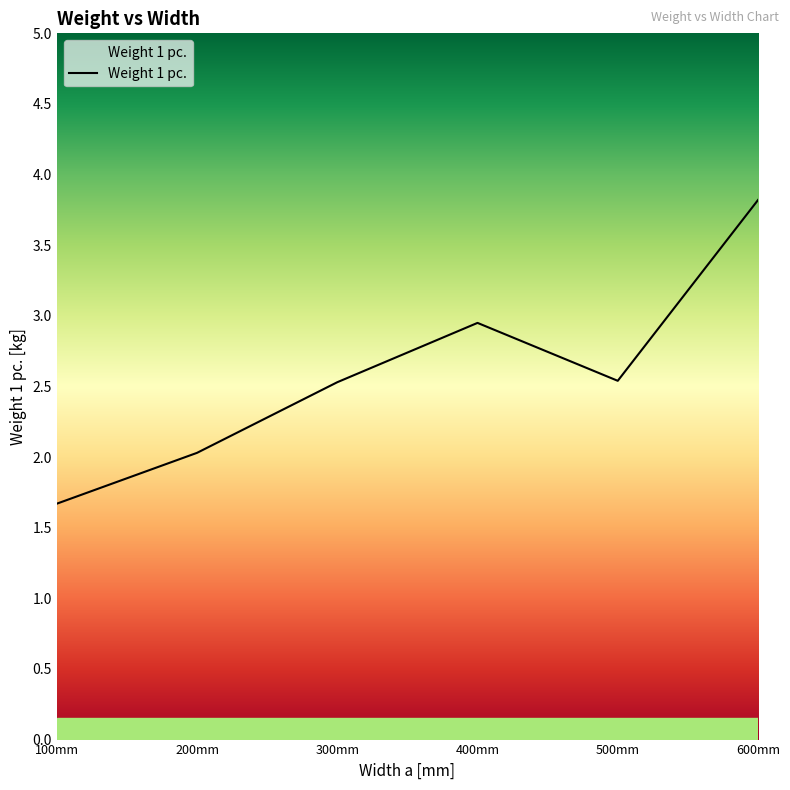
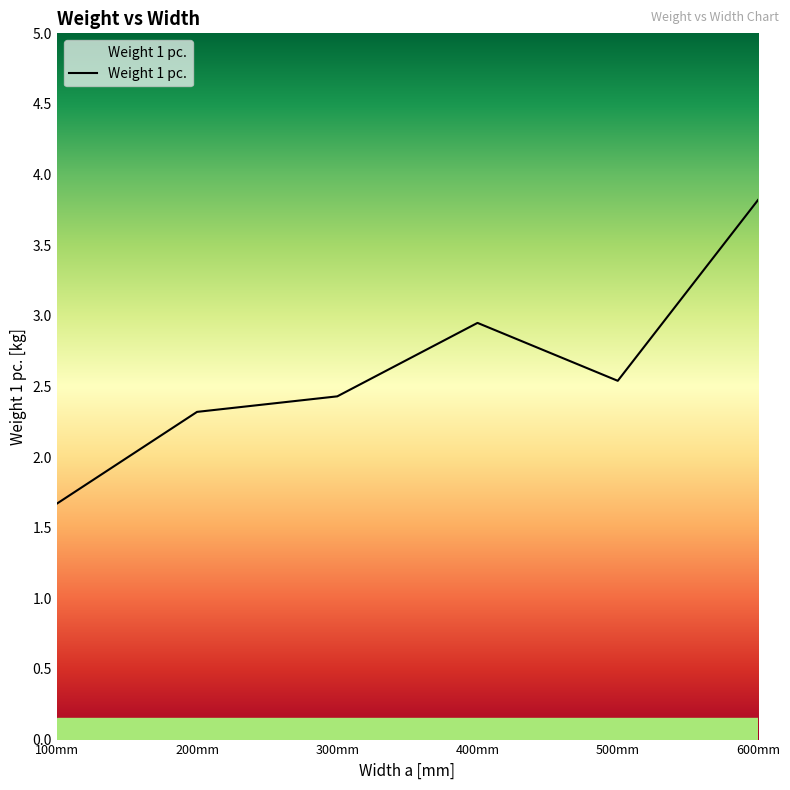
200mm: 2.03 -> 2.32
300mm: 2.53 -> 2.43
